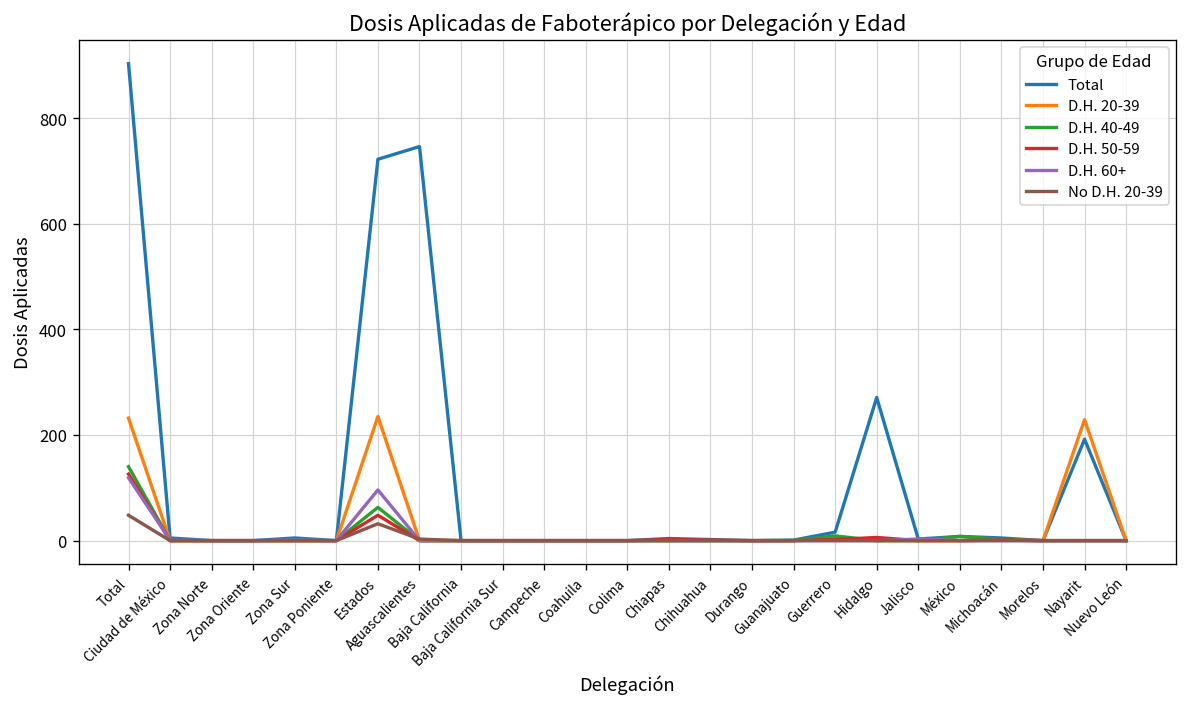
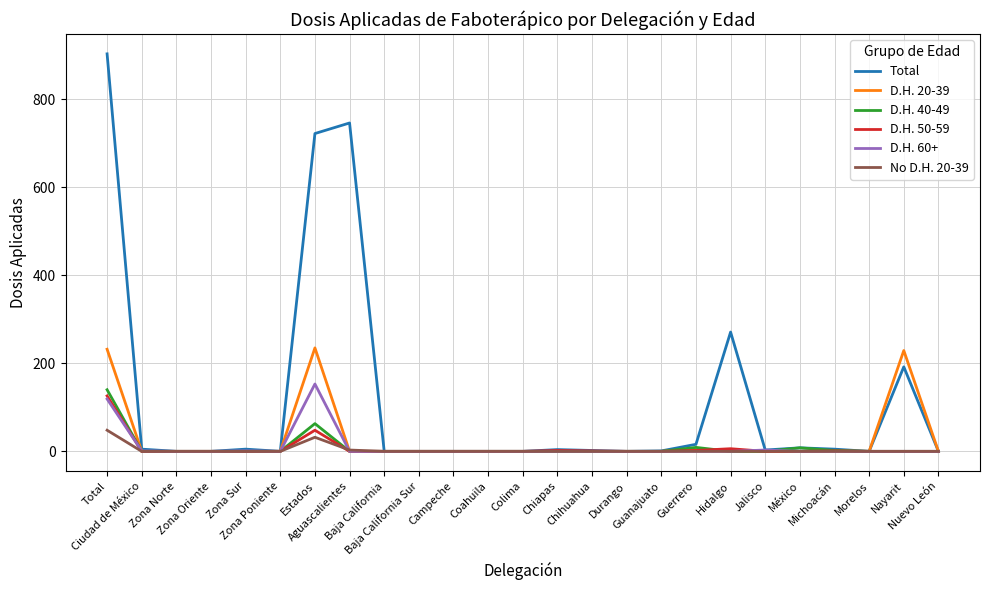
D.H. 60+, Estados: 100 -> 150
